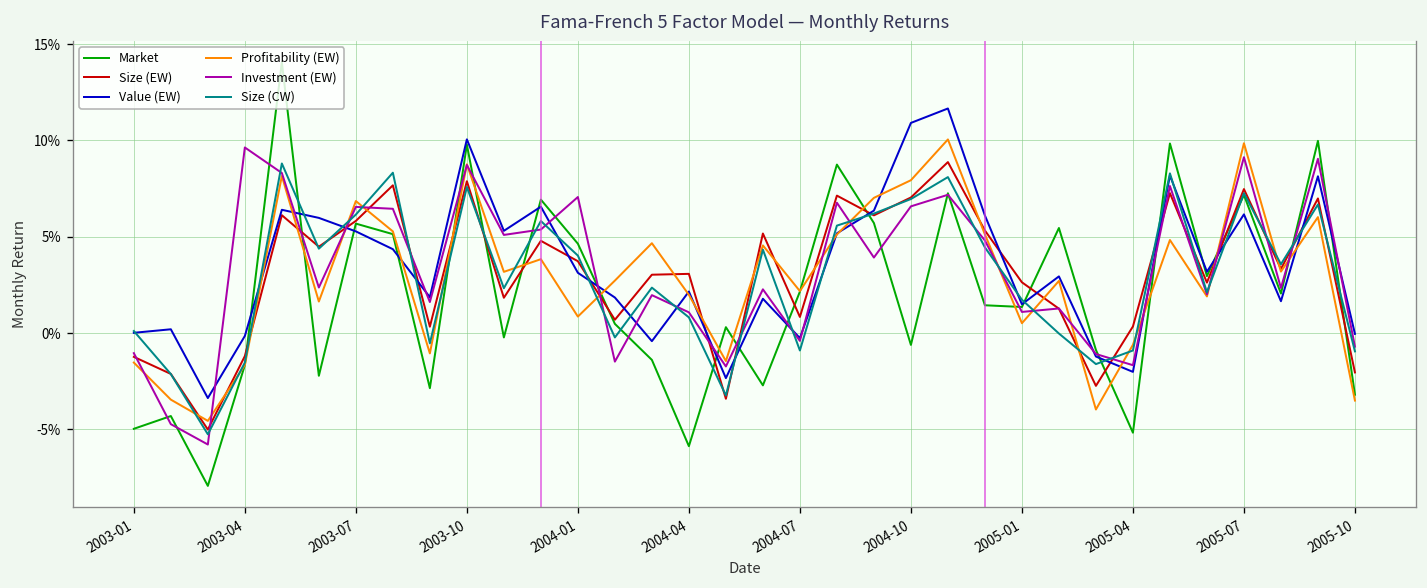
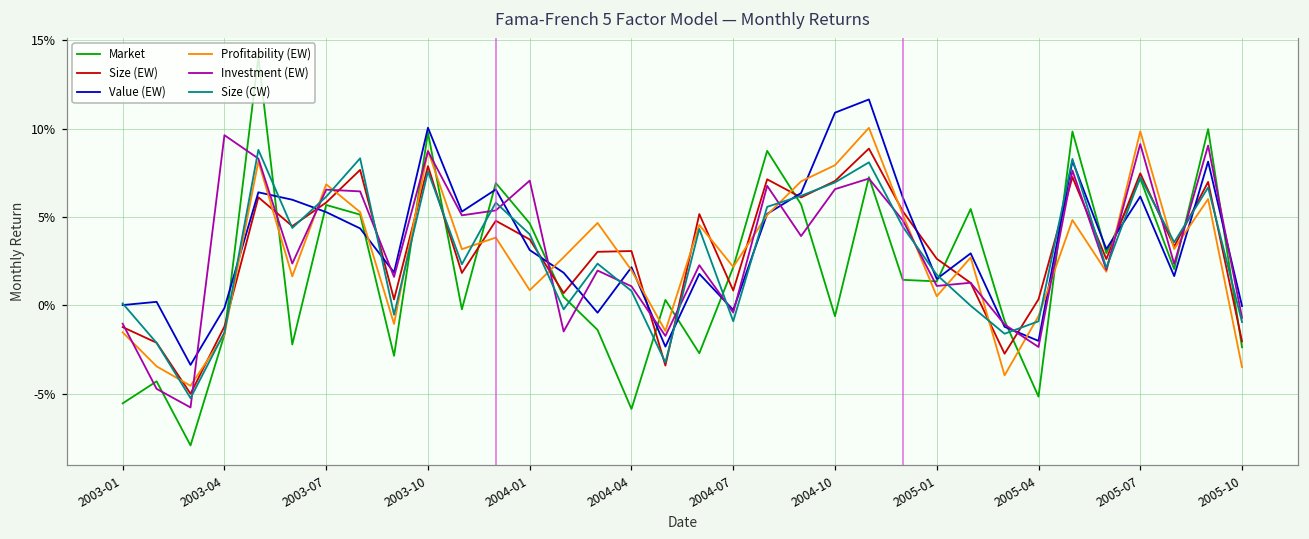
Market, 2003-01: -5.0% -> -5.6%
Investment (EW), 2005-04: -1.7% -> -2.4%
Market, 2005-10: -3.2% -> -2.4%
